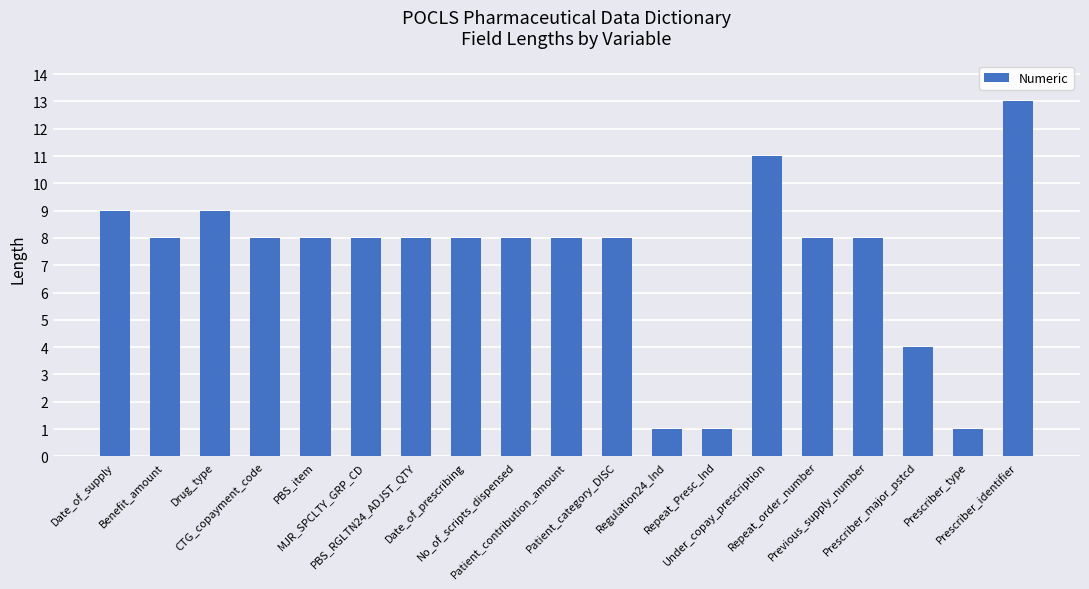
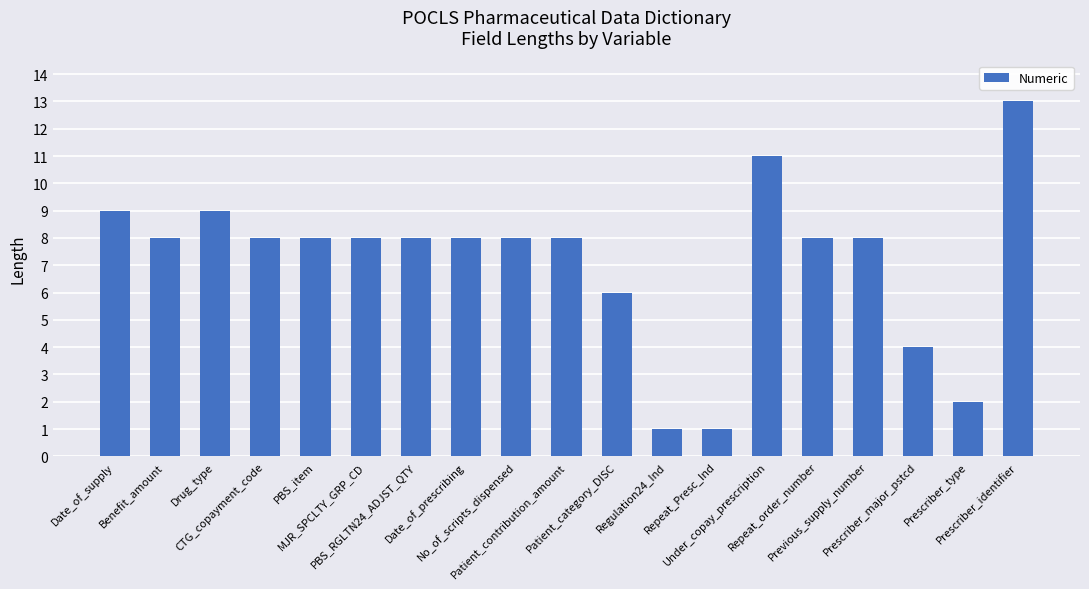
Patient_category_DISC: 8 -> 6
Prescriber_type: 1 -> 2
